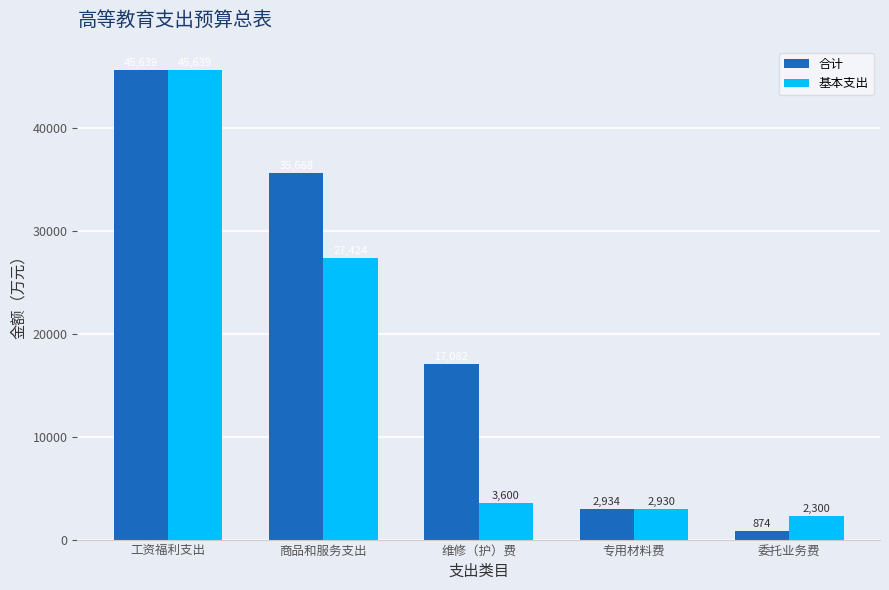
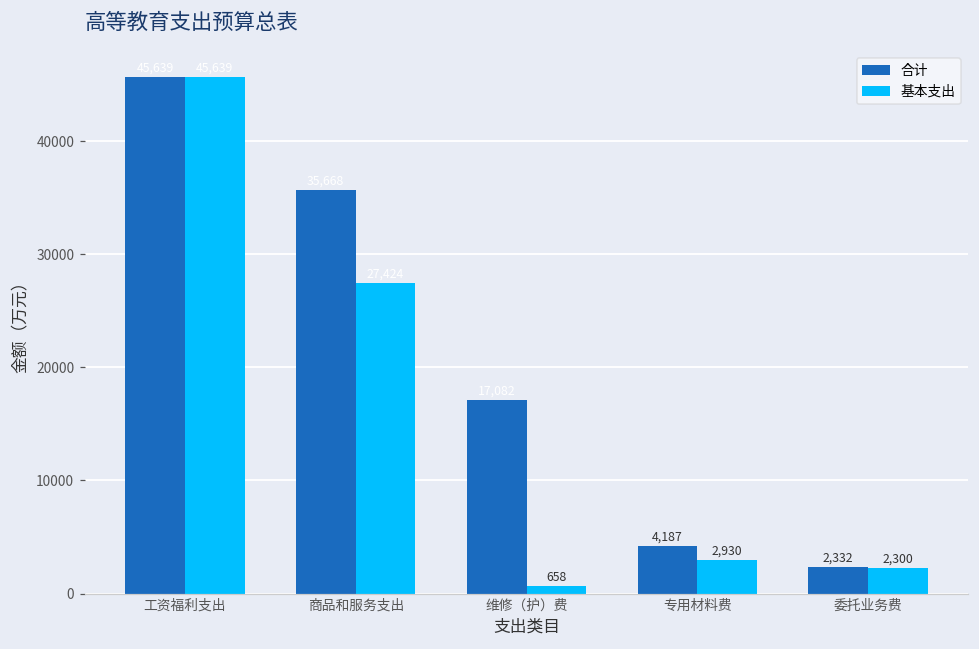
基本支出, 维修（护）费: 3,600 -> 658
合计, 专用材料费: 2,934 -> 4,187
合计, 委托业务费: 874 -> 2,332
